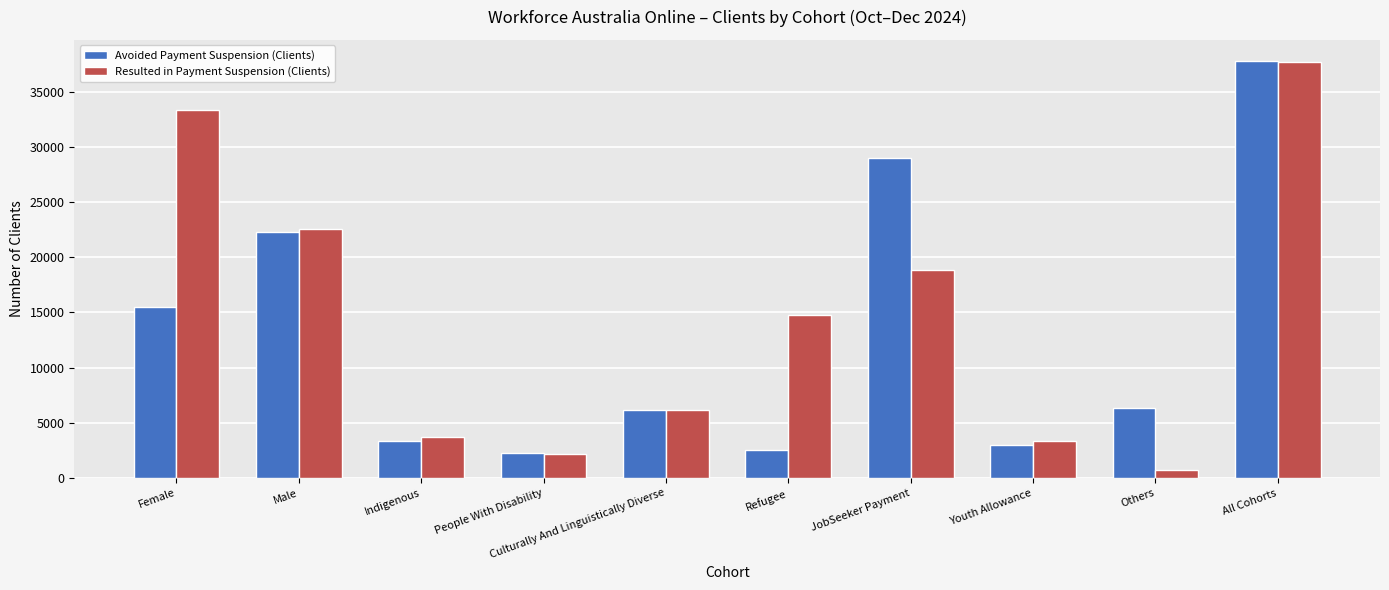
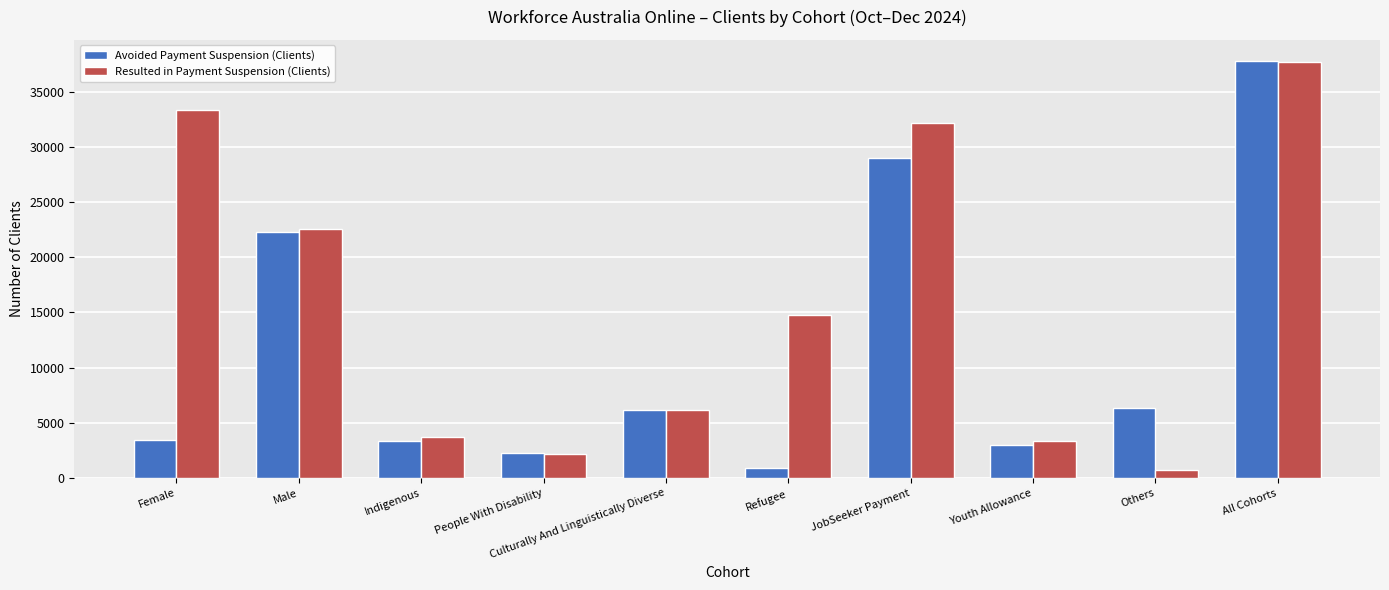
Avoided Payment Suspension (Clients), Female: 15500 -> 3500
Avoided Payment Suspension (Clients), Refugee: 2500 -> 900
Resulted in Payment Suspension (Clients), JobSeeker Payment: 18800 -> 32200
